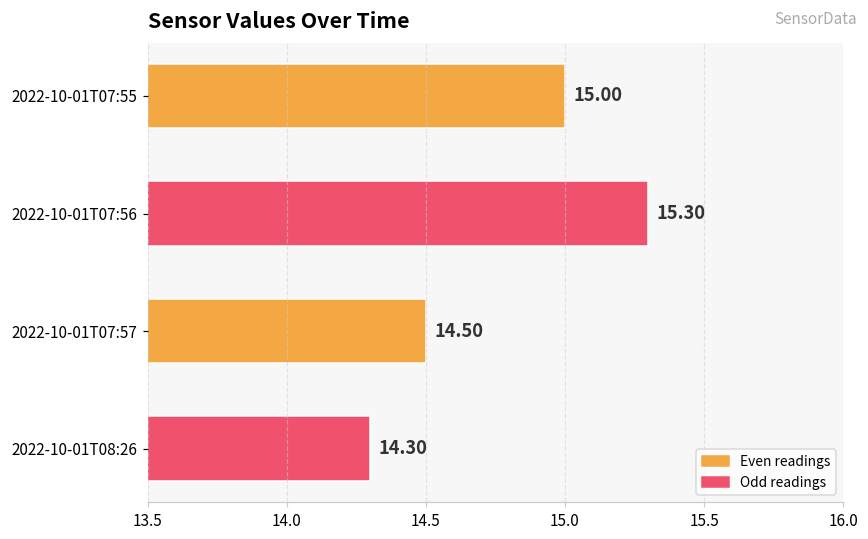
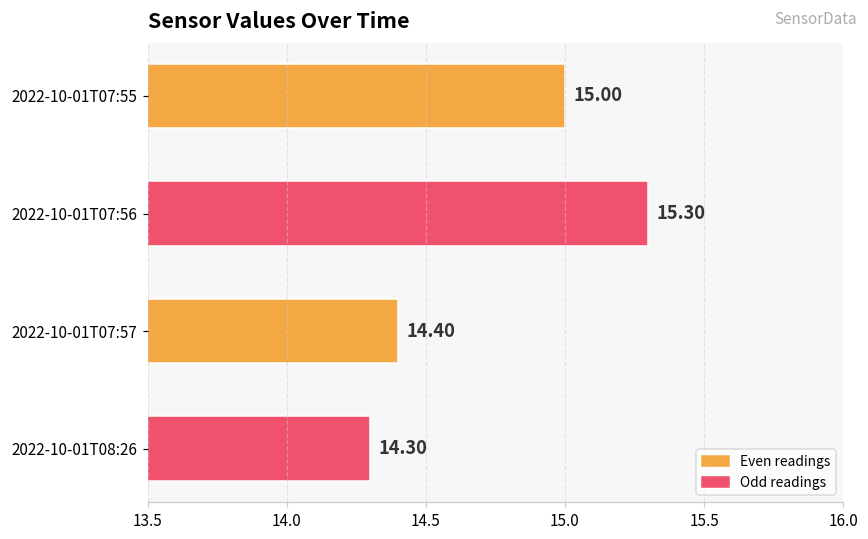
2022-10-01T07:57: 14.50 -> 14.40
